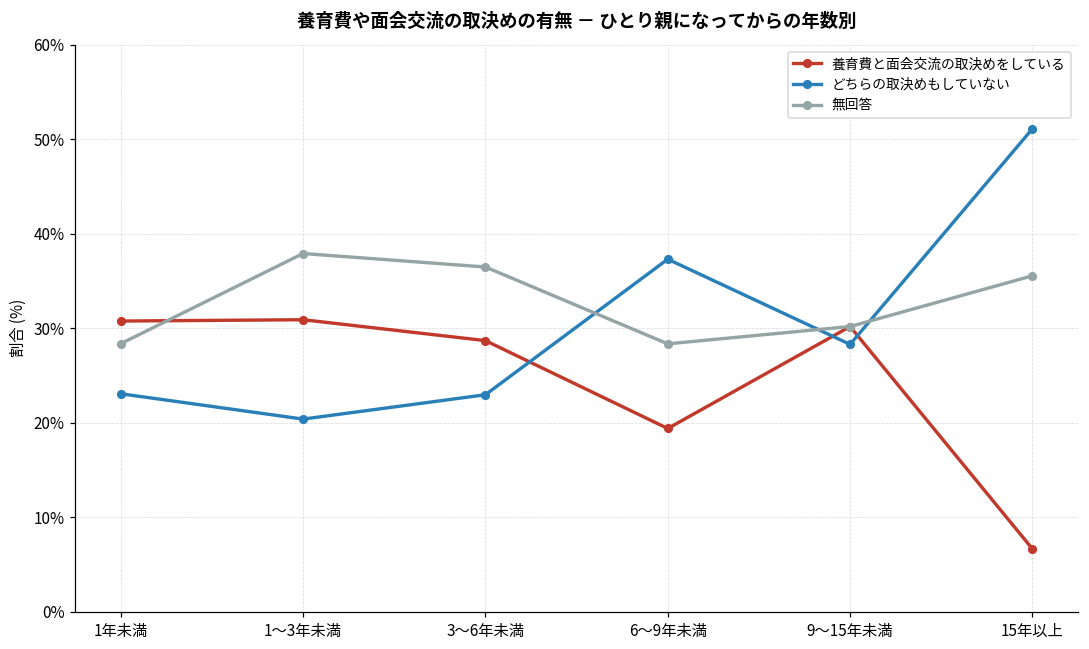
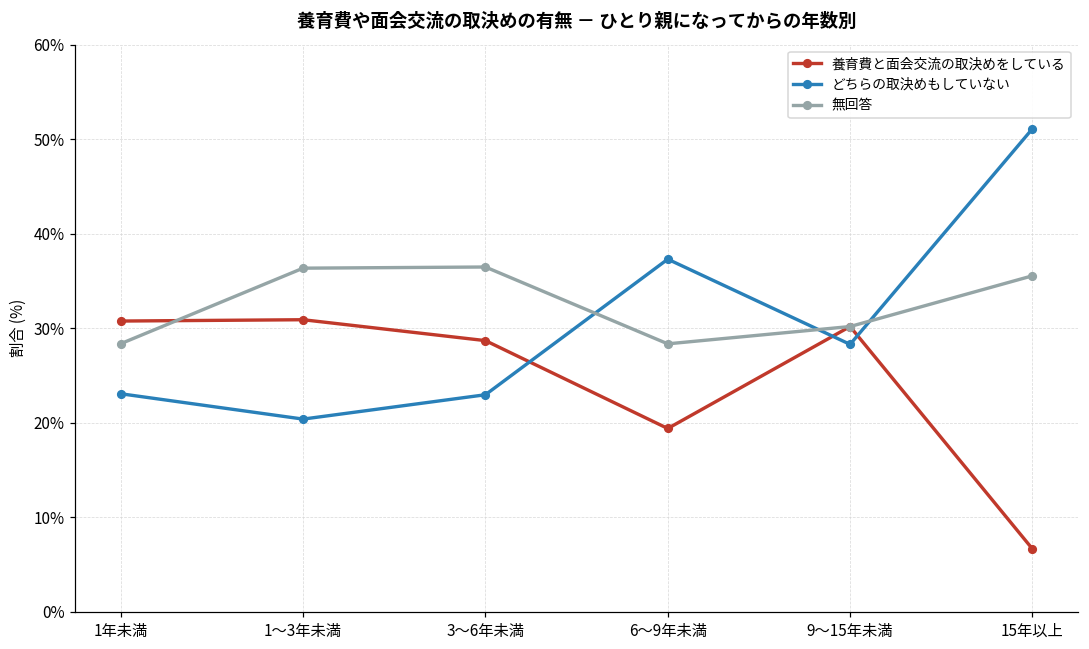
無回答, 1～3年未満: 38% -> 36%
